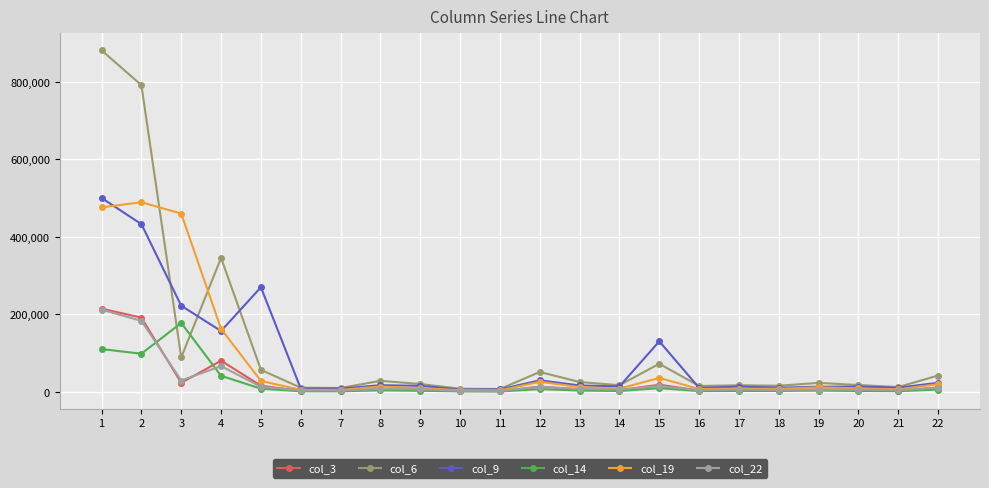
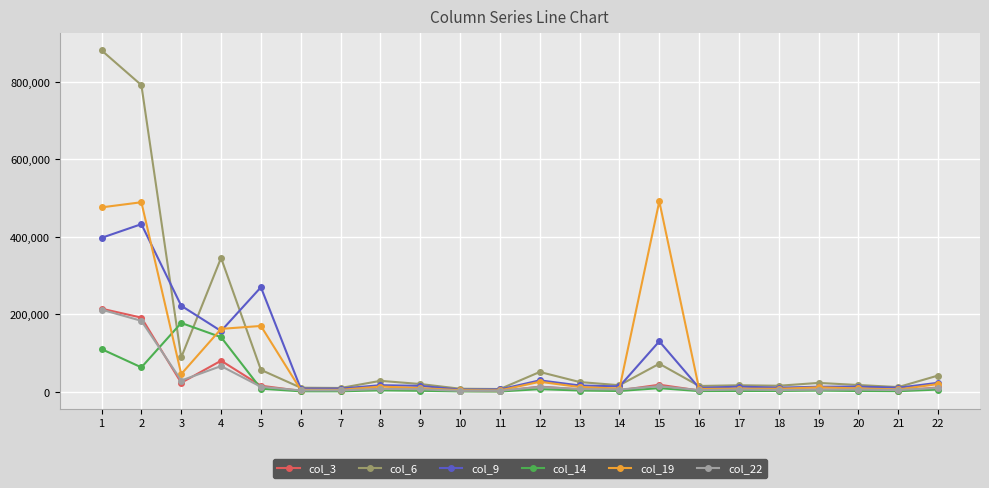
col_9, 1: 500,000 -> 400,000
col_14, 2: 100,000 -> 60,000
col_19, 3: 460,000 -> 50,000
col_14, 4: 40,000 -> 140,000
col_19, 5: 30,000 -> 170,000
col_19, 15: 40,000 -> 490,000
